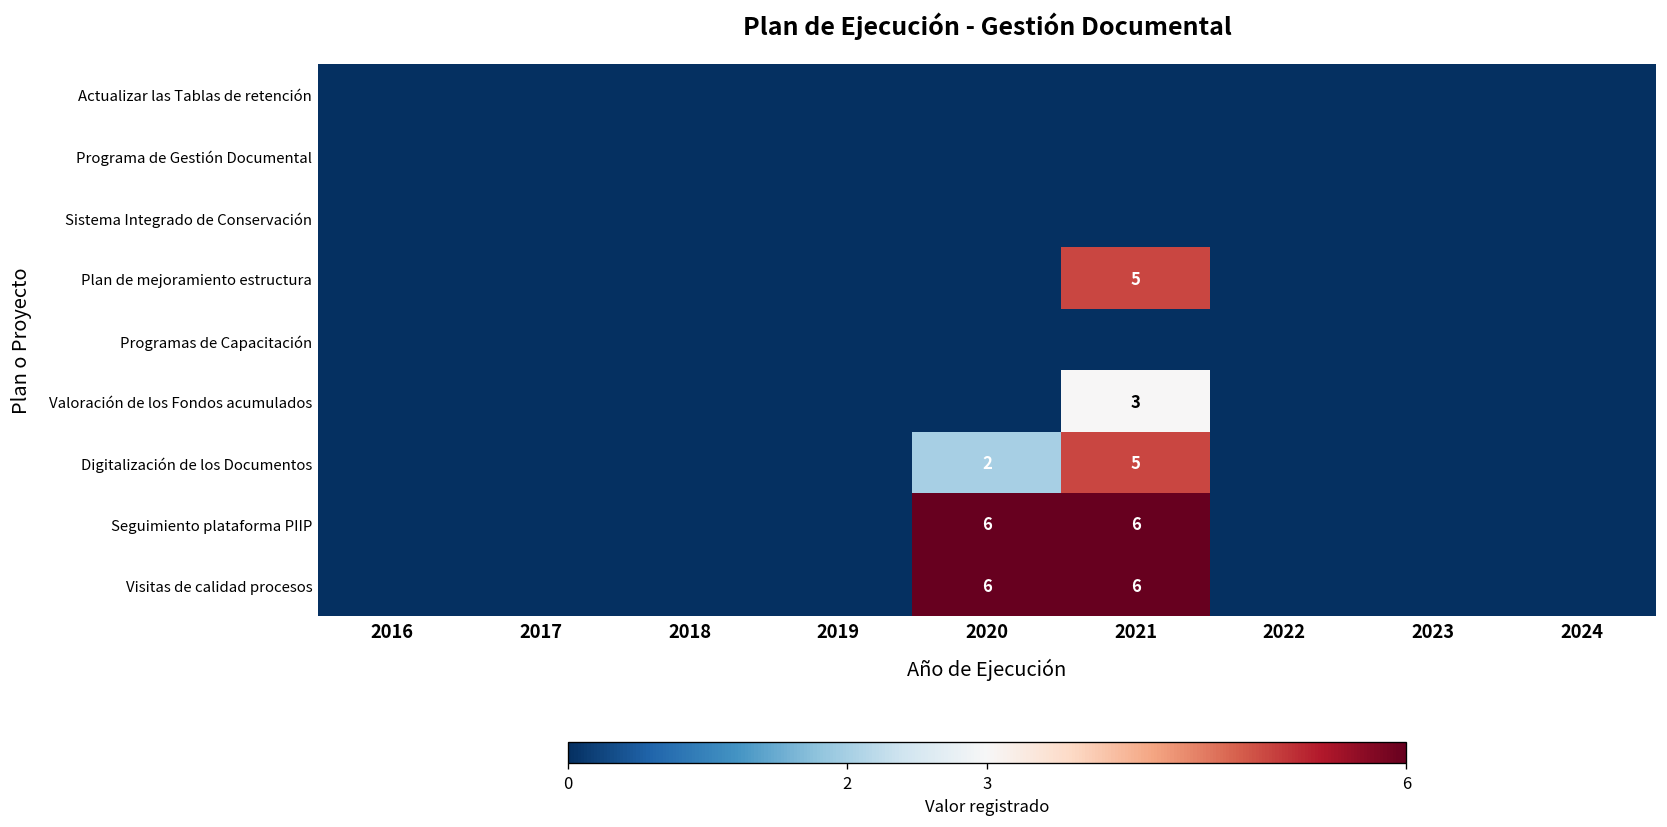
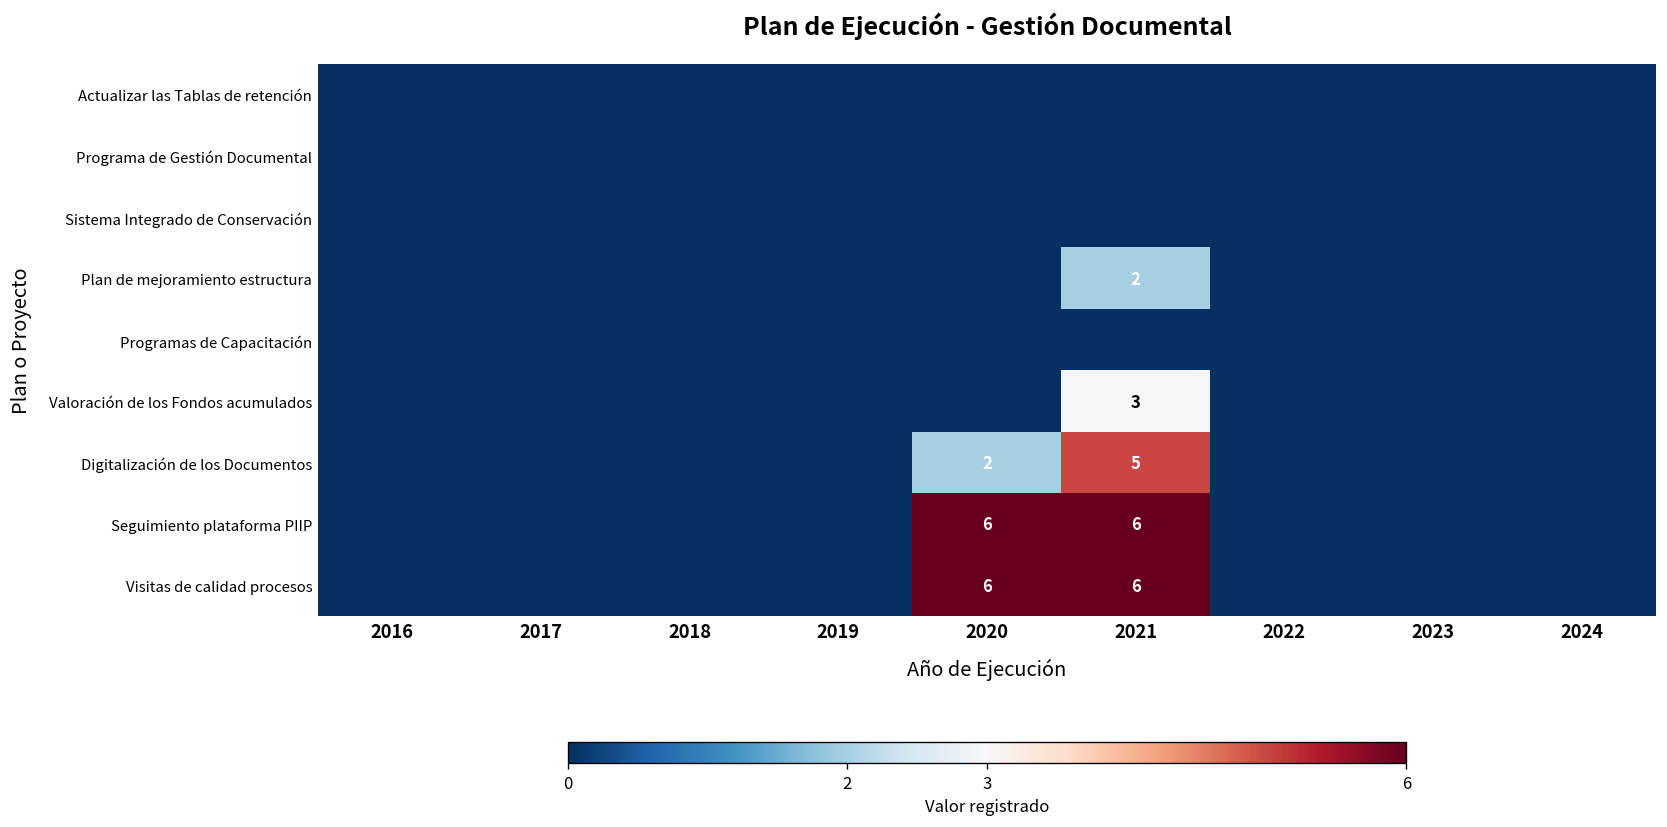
Plan de mejoramiento estructura, 2021: 5 -> 2
